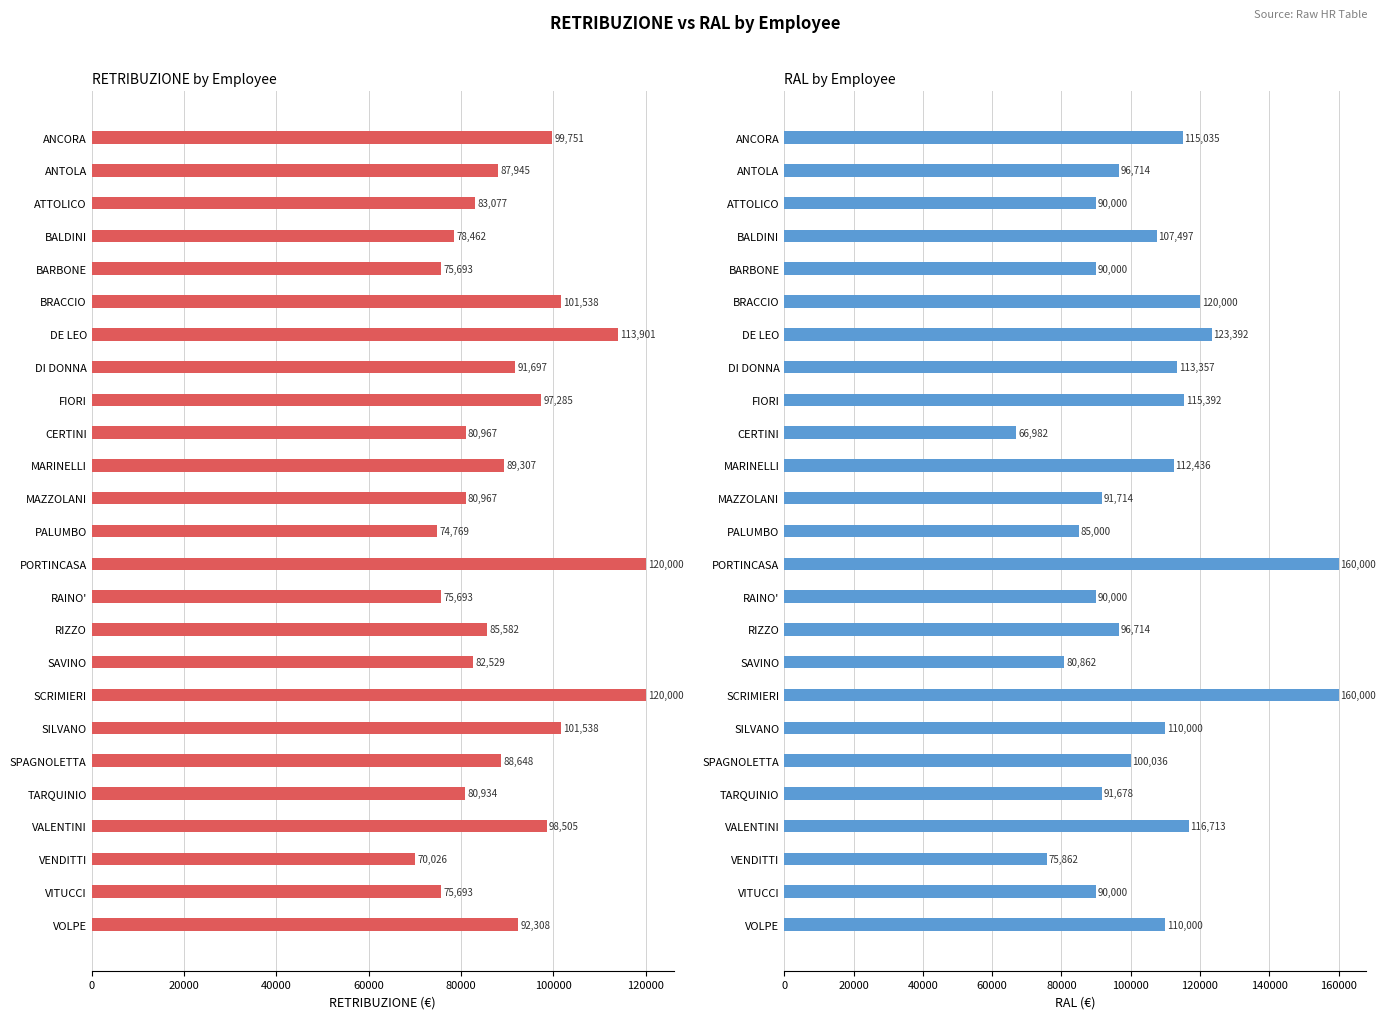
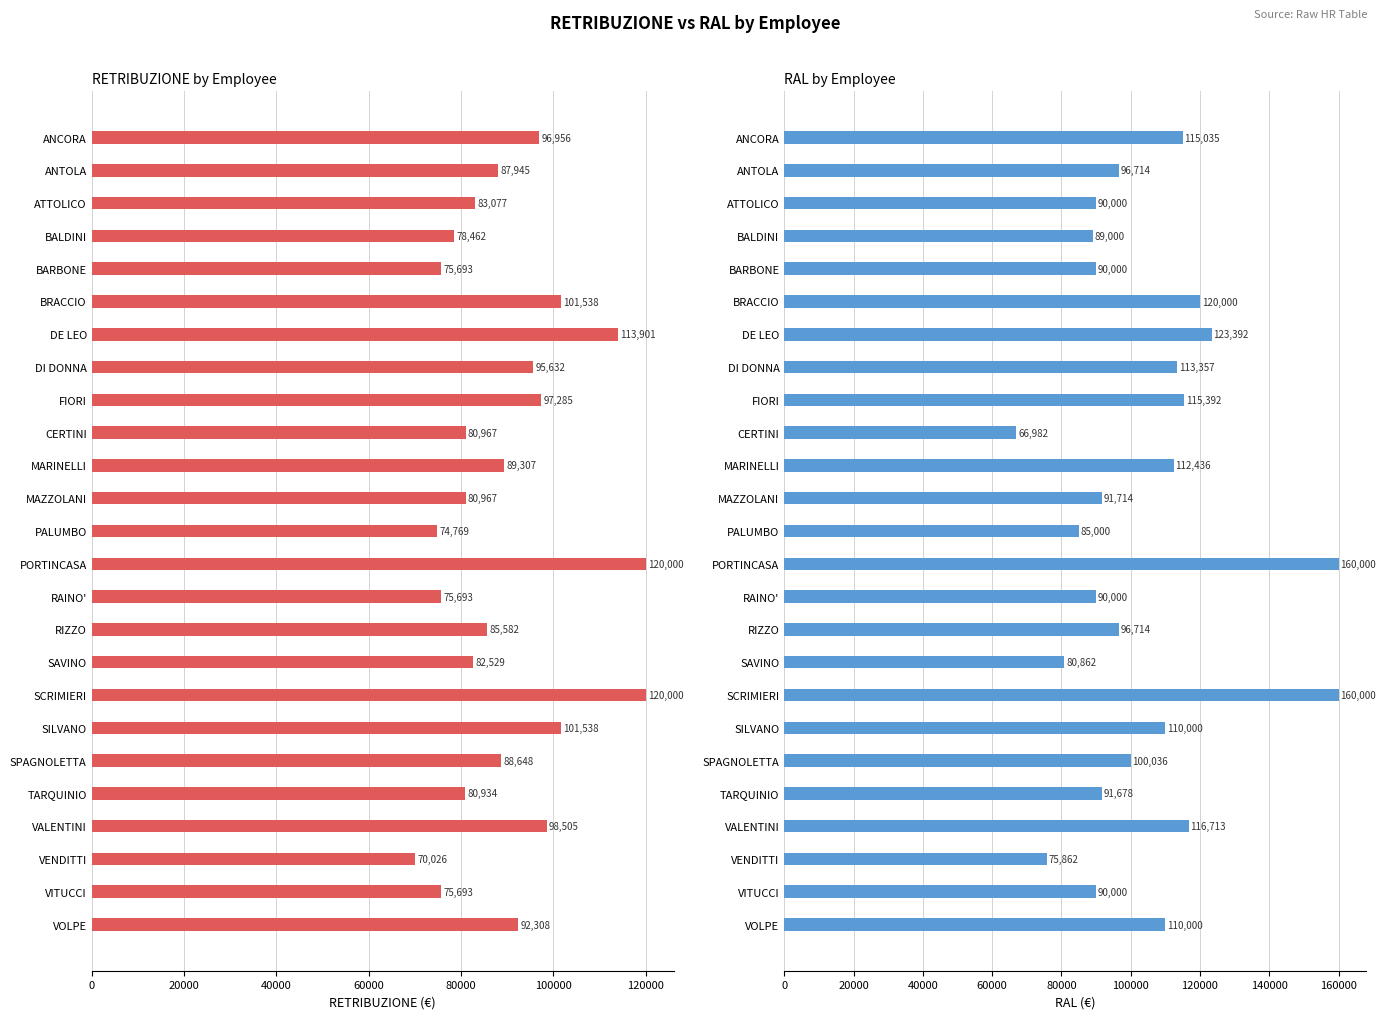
RETRIBUZIONE by Employee, ANCORA: 99,751 -> 96,956
RETRIBUZIONE by Employee, DI DONNA: 91,697 -> 95,632
RAL by Employee, BALDINI: 107,497 -> 89,000
